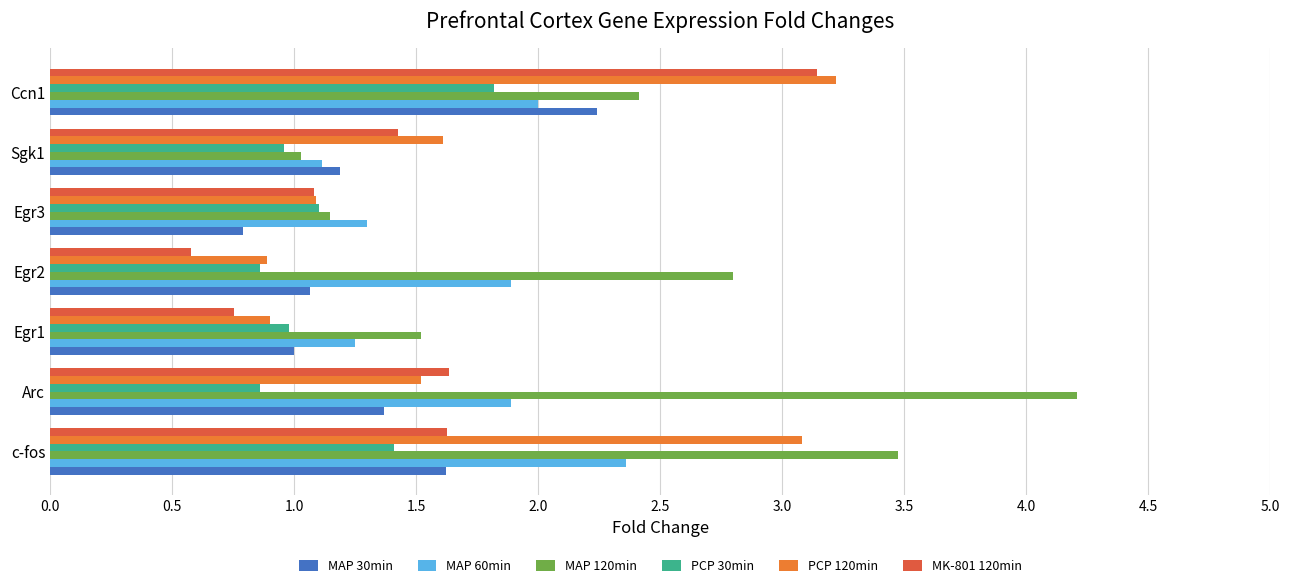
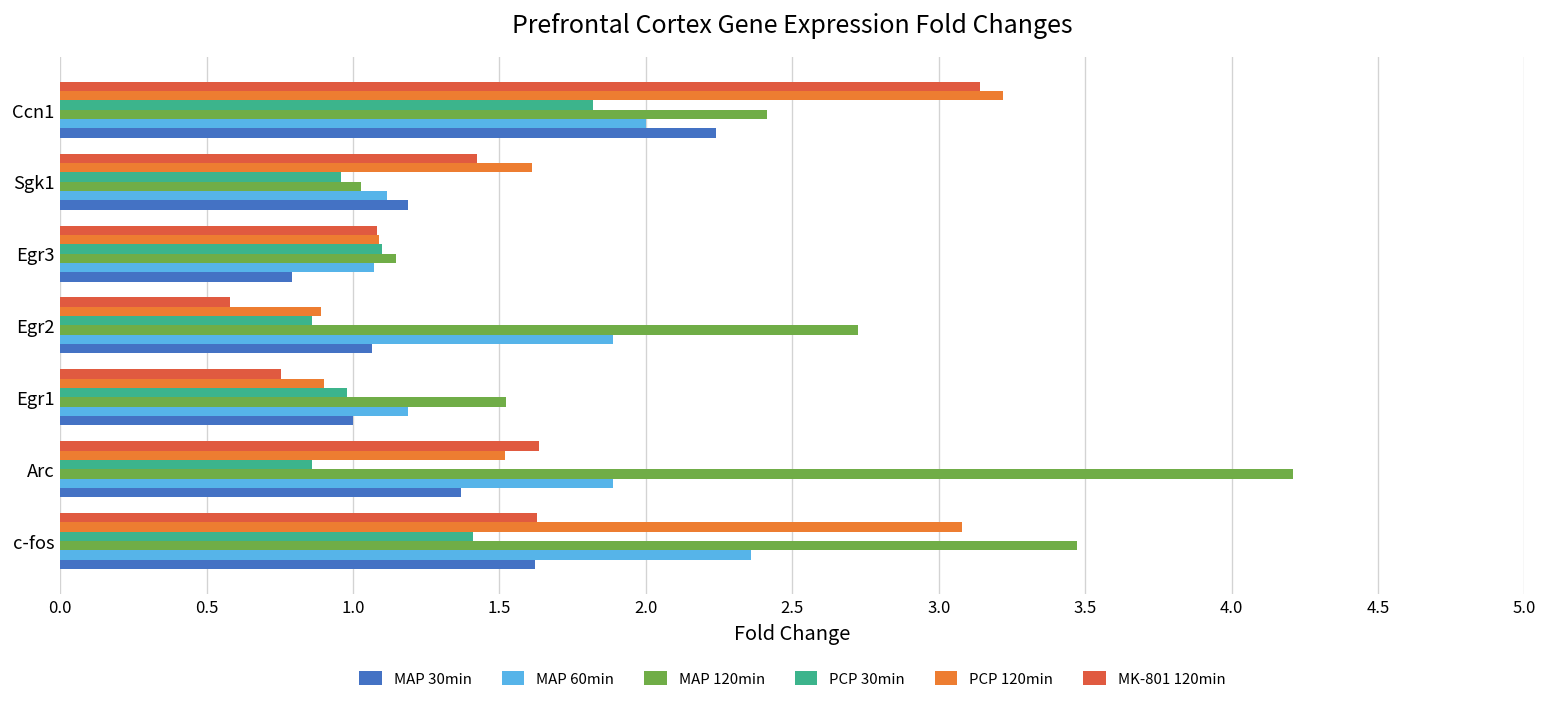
MAP 60min, Egr3: 1.30 -> 1.07
MAP 120min, Egr2: 2.80 -> 2.72
MAP 60min, Egr1: 1.25 -> 1.19
